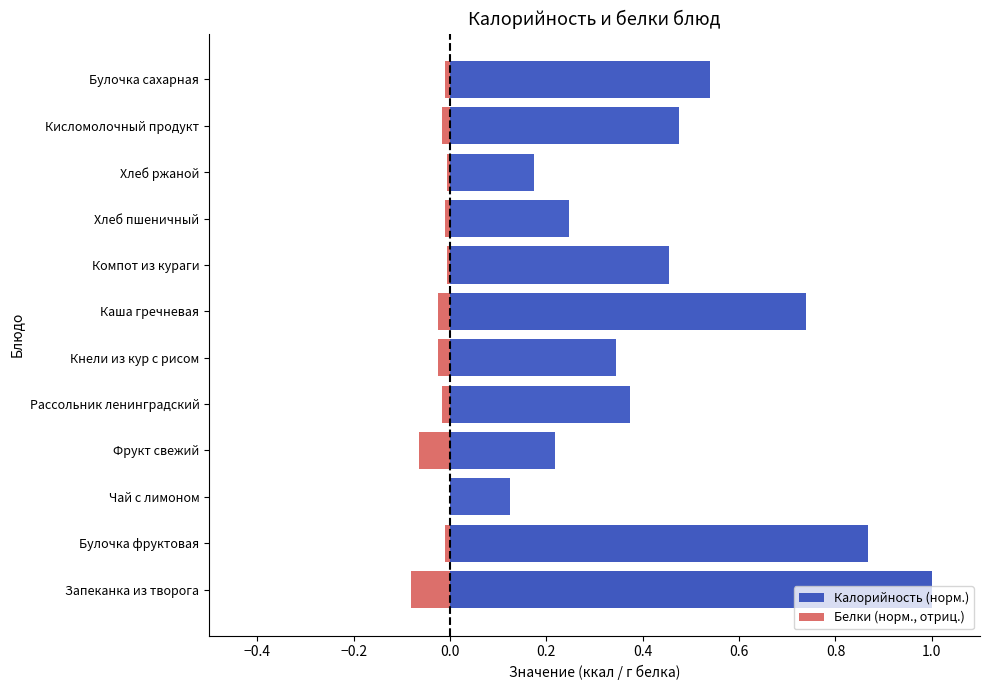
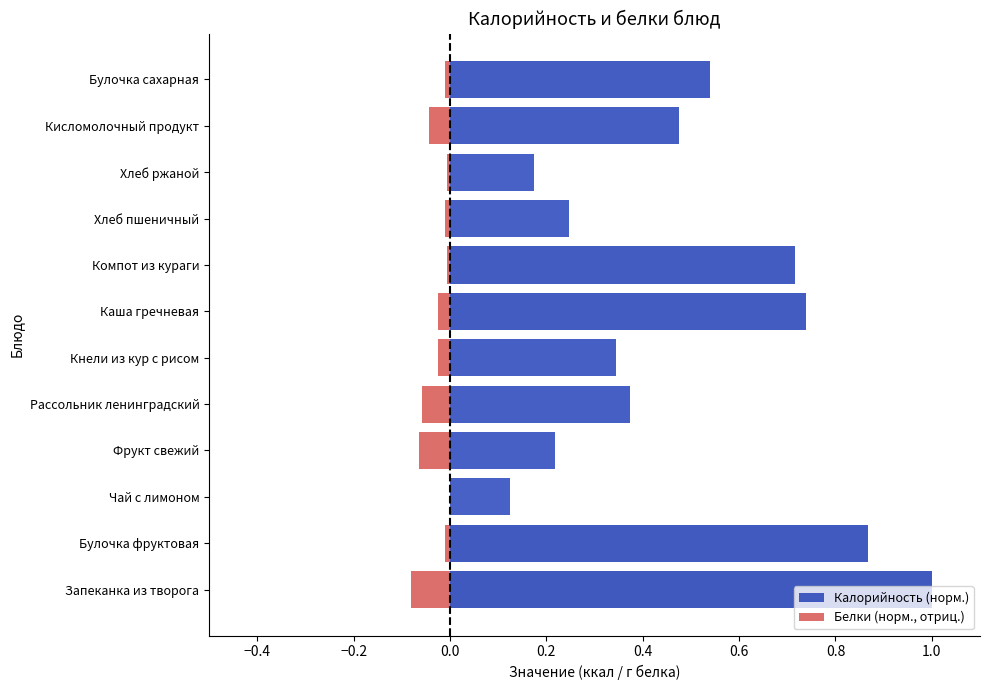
Белки (норм., отриц.), Кисломолочный продукт: -0.02 -> -0.04
Калорийность (норм.), Компот из кураги: 0.45 -> 0.72
Белки (норм., отриц.), Рассольник ленинградский: -0.02 -> -0.06
